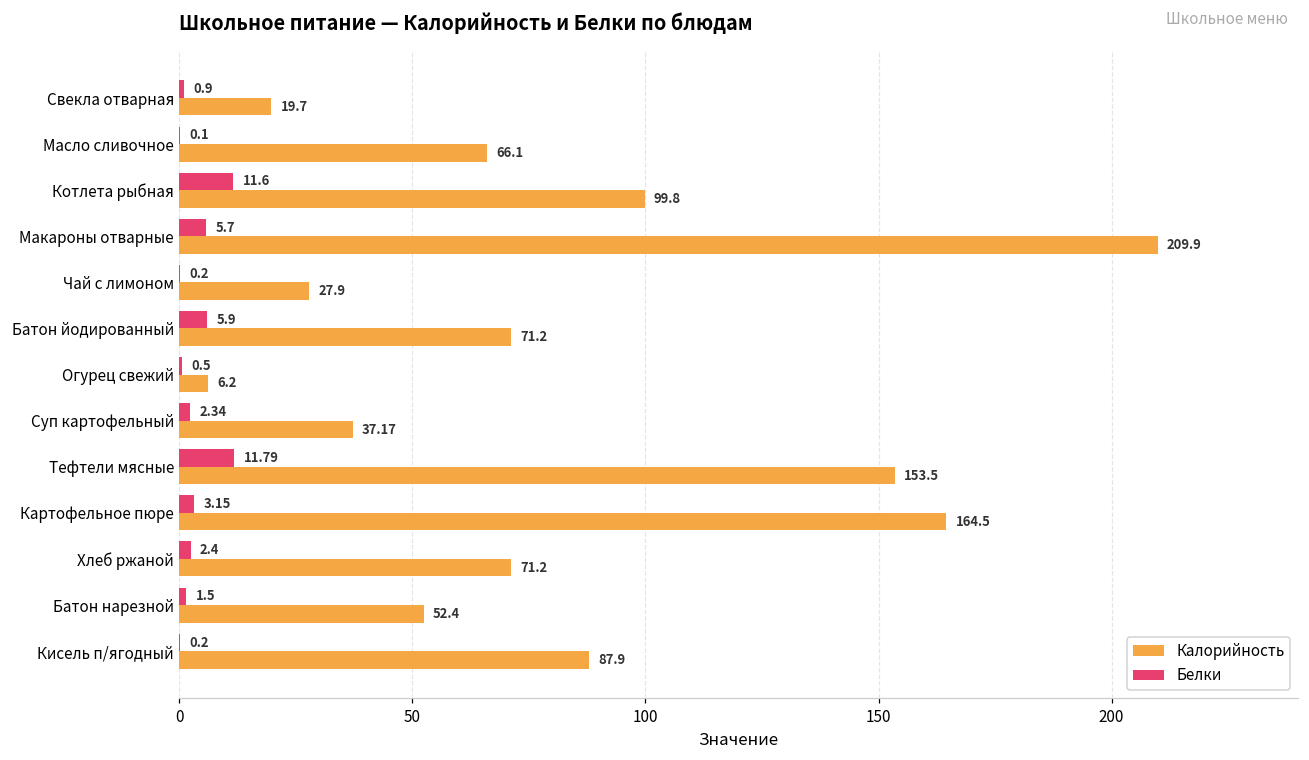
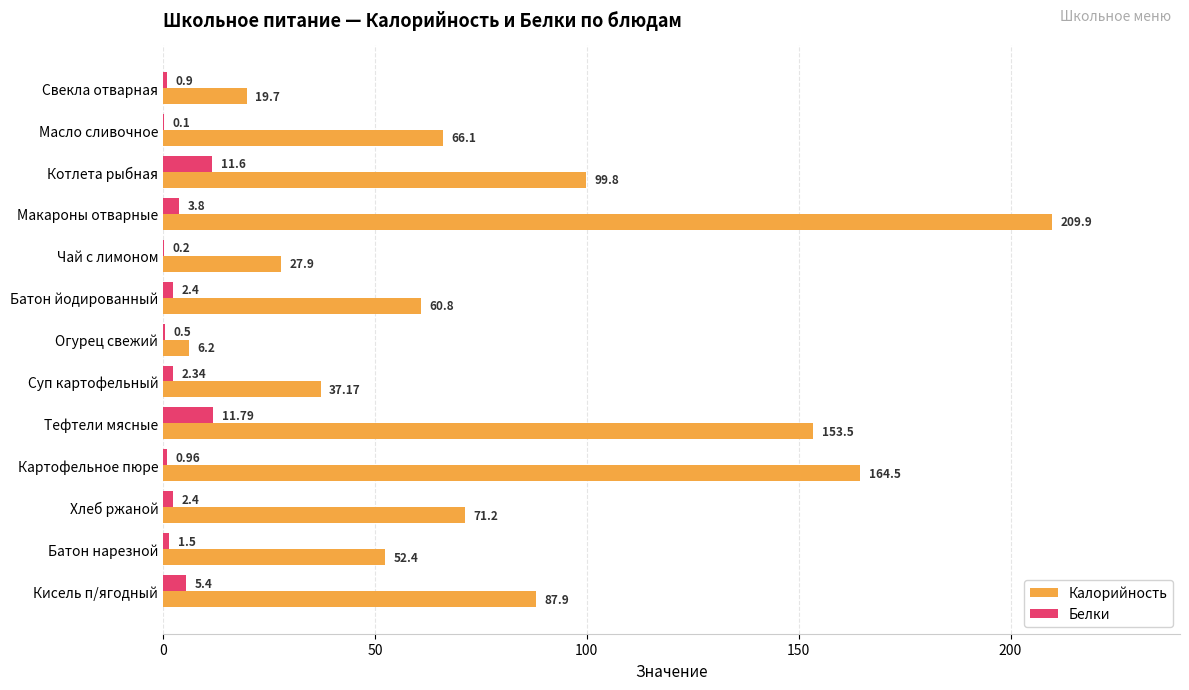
Белки, Макароны отварные: 5.7 -> 3.8
Белки, Батон йодированный: 5.9 -> 2.4
Калорийность, Батон йодированный: 71.2 -> 60.8
Белки, Картофельное пюре: 3.15 -> 0.96
Белки, Кисель п/ягодный: 0.2 -> 5.4
